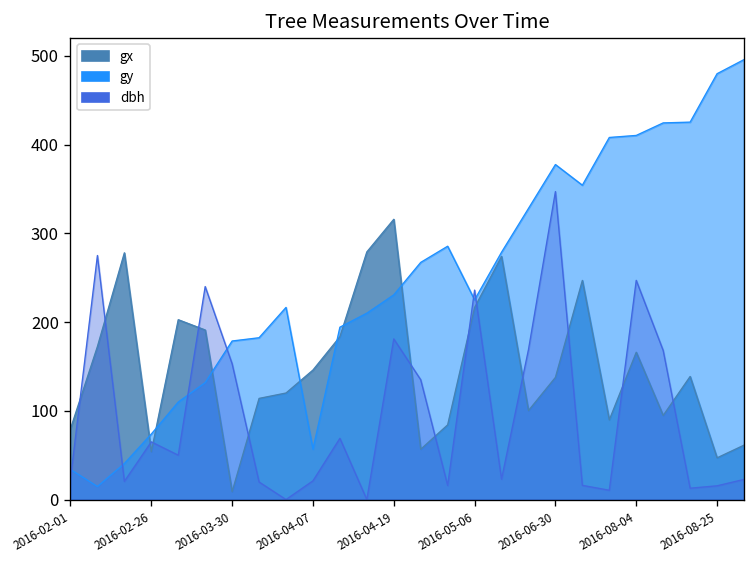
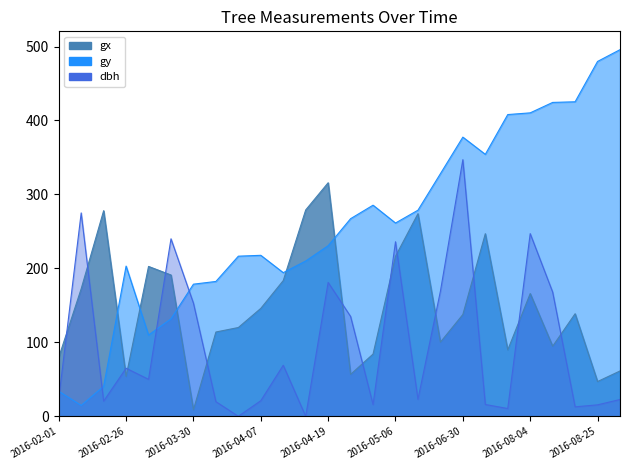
gy, 2016-02-26: 70 -> 200
gy, 2016-04-07: 60 -> 220
gy, 2016-05-06: 230 -> 260
